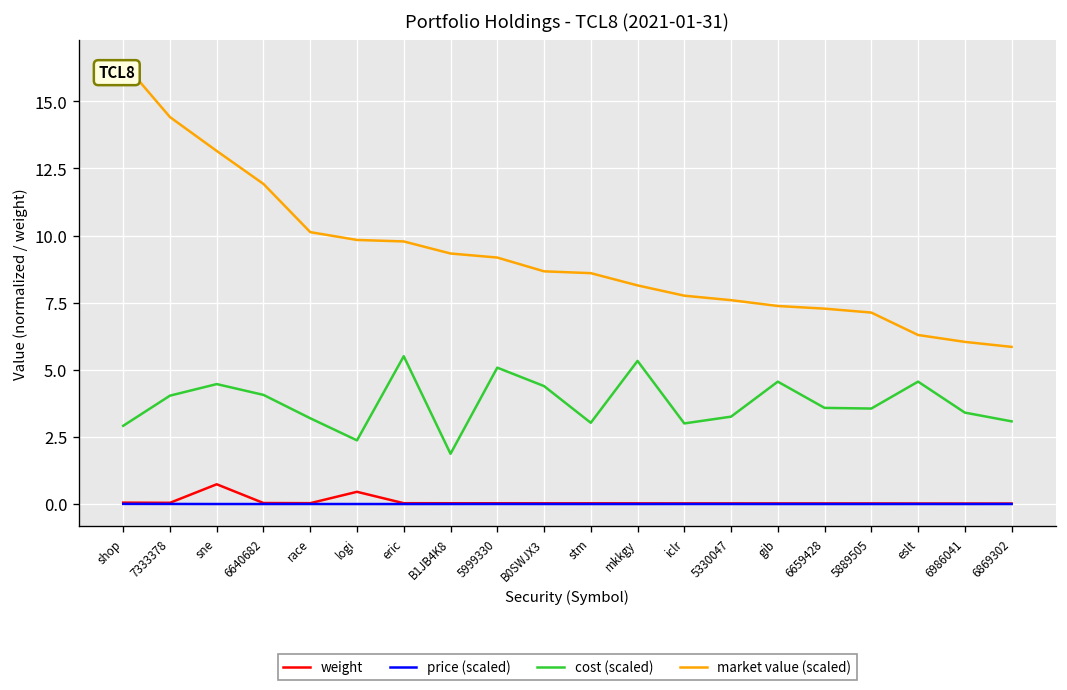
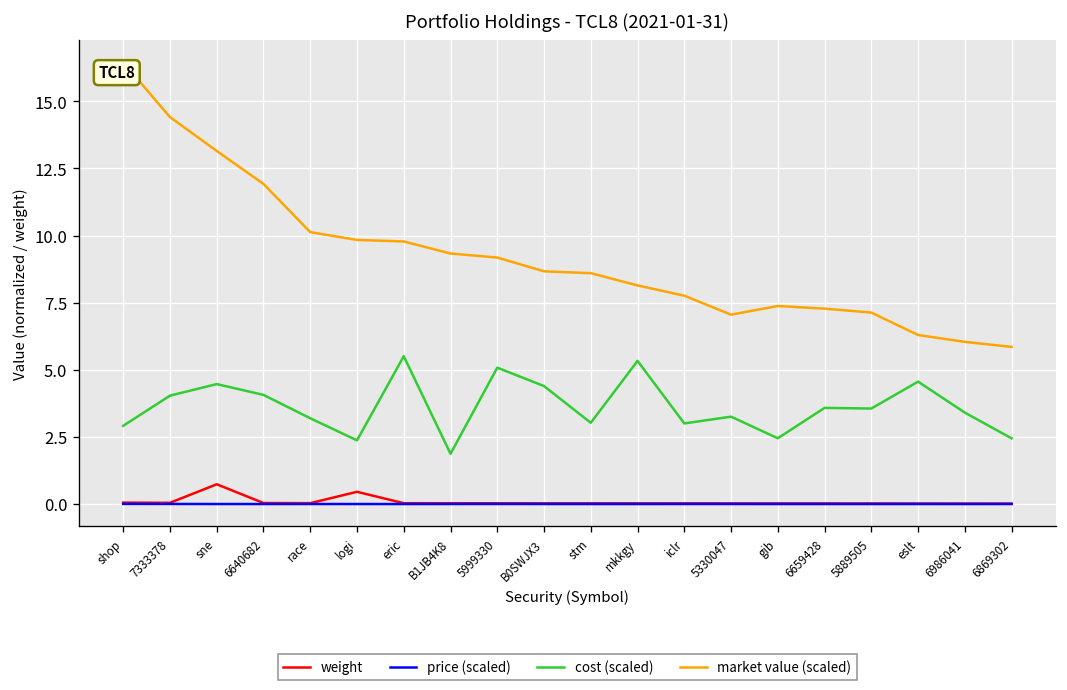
market value (scaled), 5330047: 7.6 -> 7.1
cost (scaled), gib: 4.6 -> 2.4
cost (scaled), 6869302: 3.1 -> 2.4
